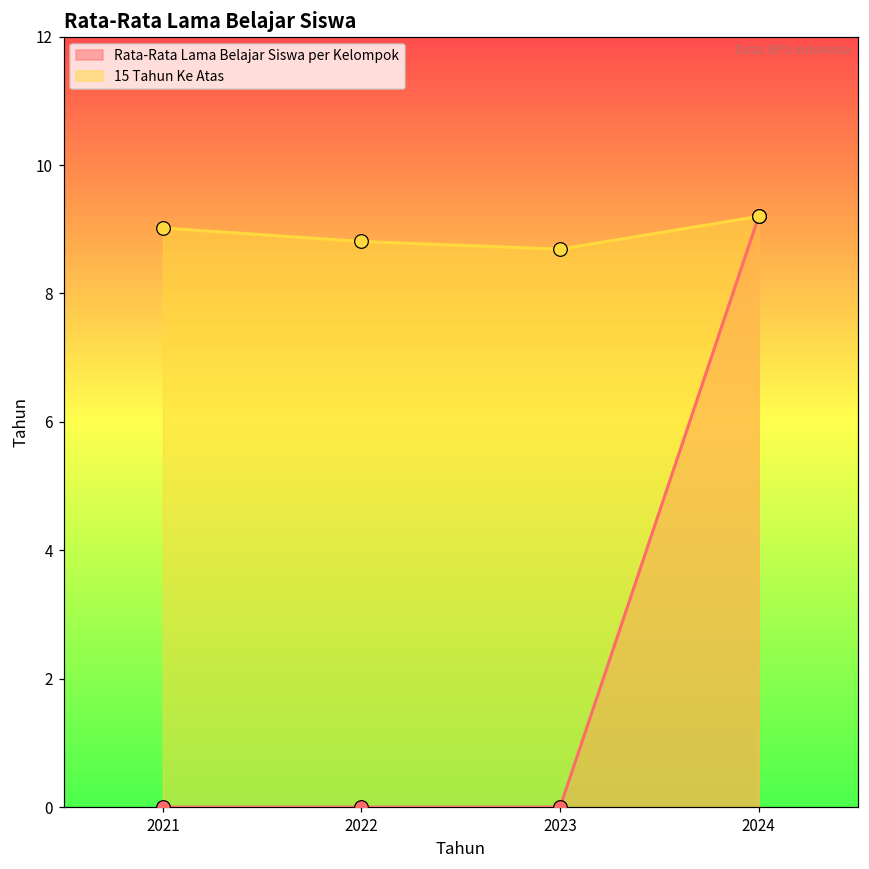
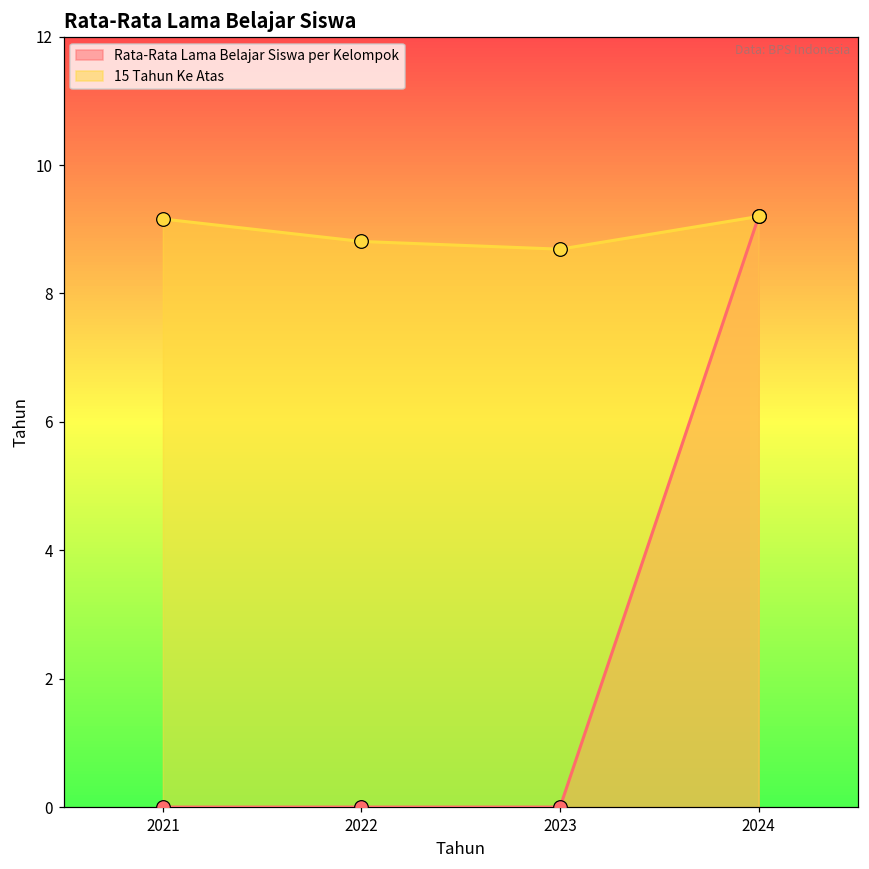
15 Tahun Ke Atas, 2021: 9.0 -> 9.2
